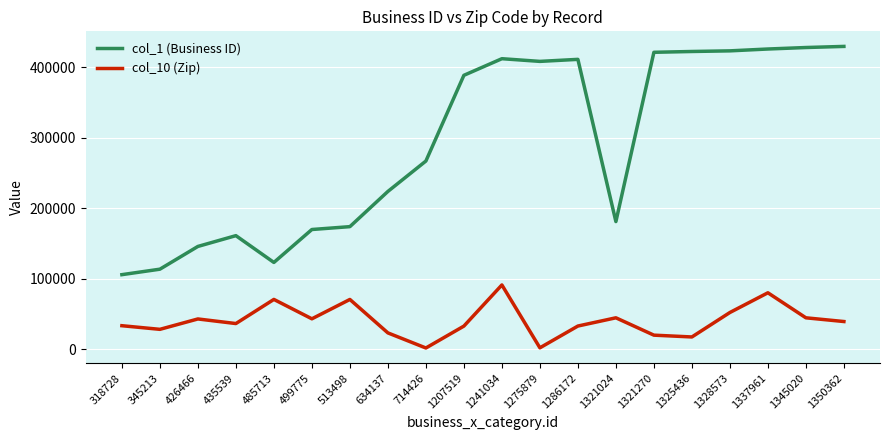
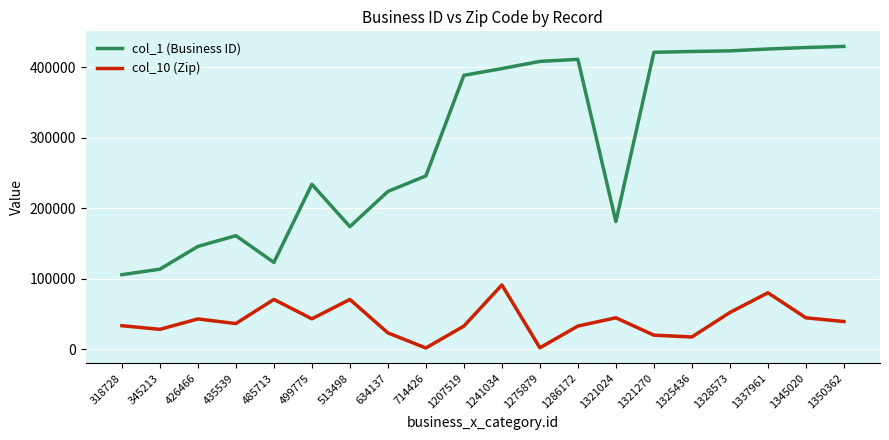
col_1 (Business ID), 499775: 170000 -> 230000
col_1 (Business ID), 714426: 270000 -> 250000
col_1 (Business ID), 1241034: 410000 -> 400000
